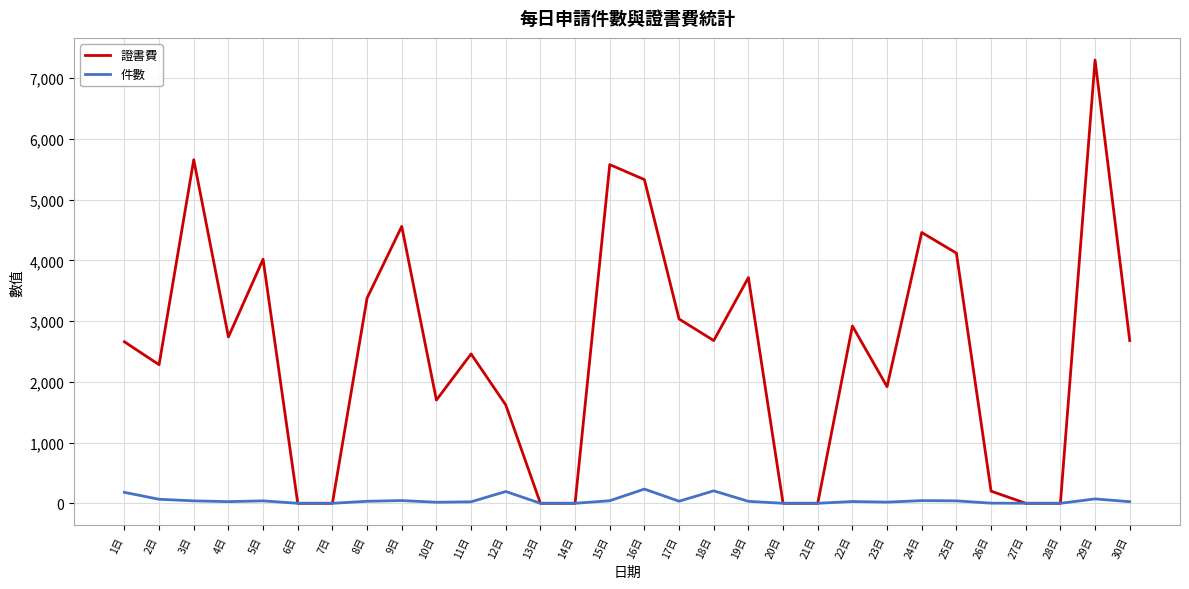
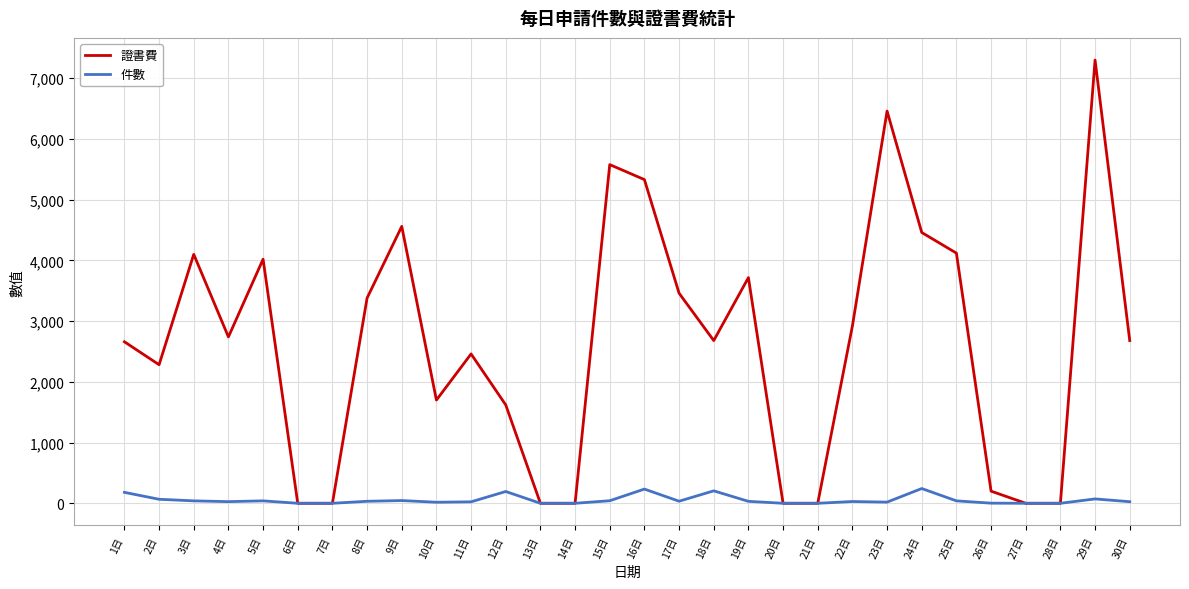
證書費, 3日: 5,700 -> 4,100
證書費, 17日: 3,000 -> 3,500
證書費, 23日: 1,900 -> 6,500
件數, 24日: 0 -> 200
